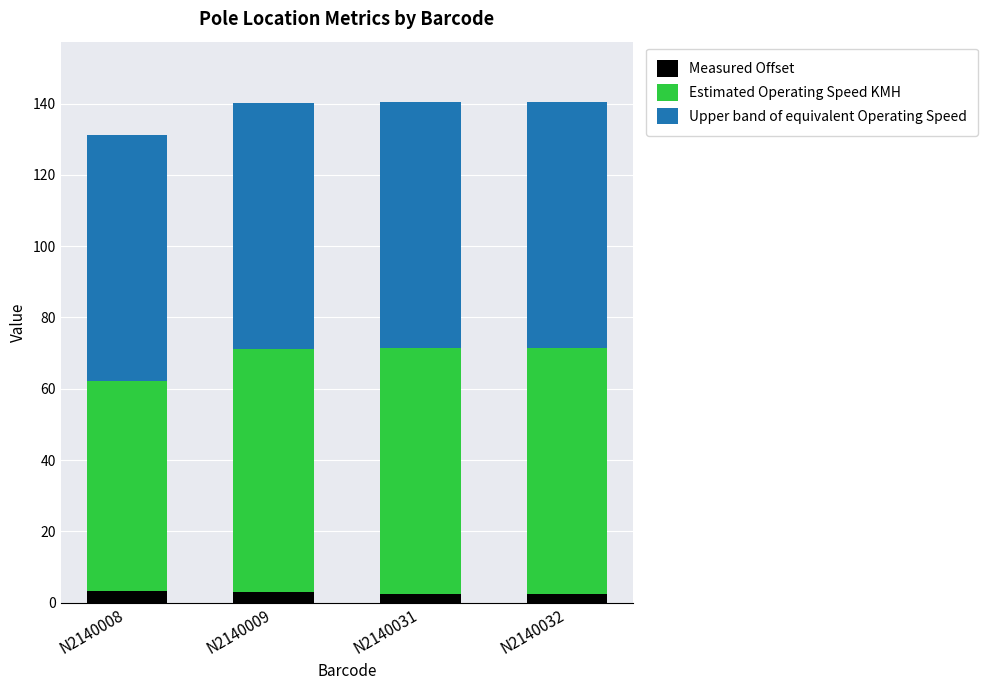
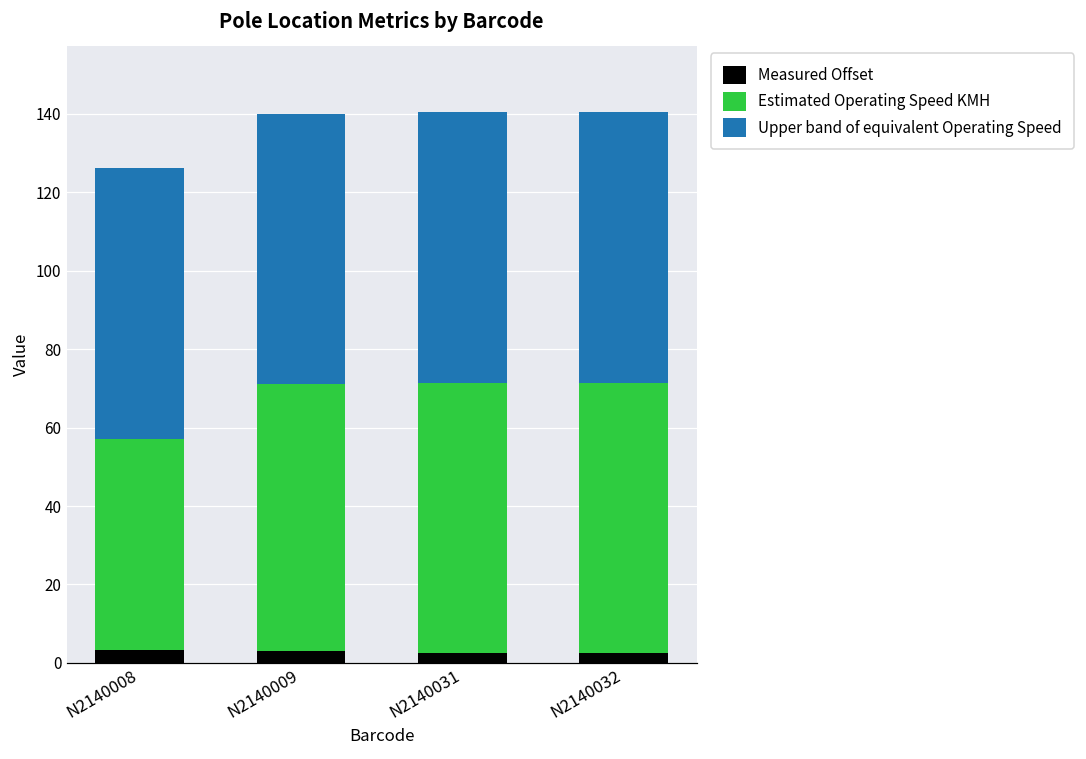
Estimated Operating Speed KMH, N2140008: 59 -> 54
